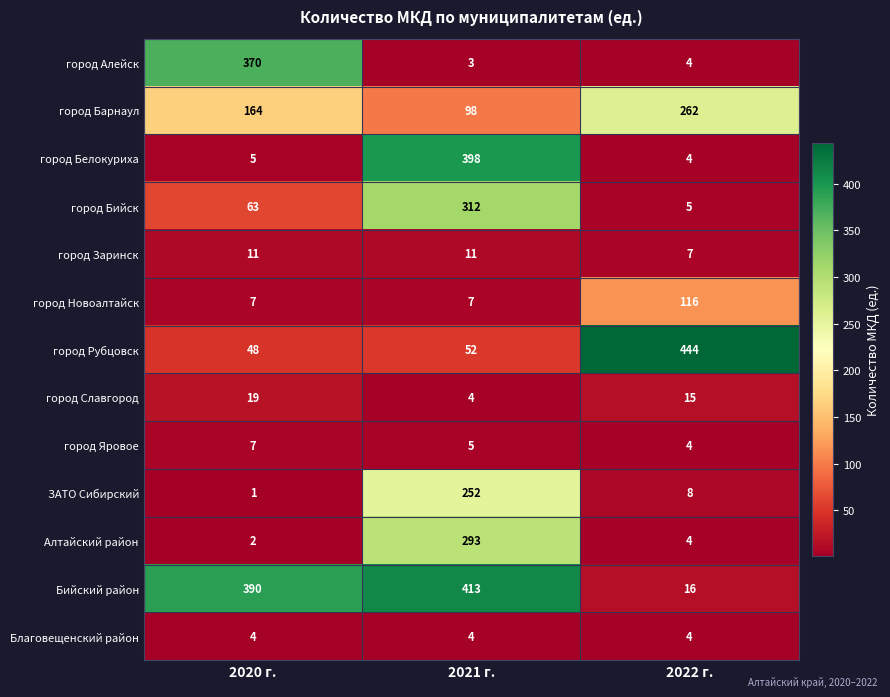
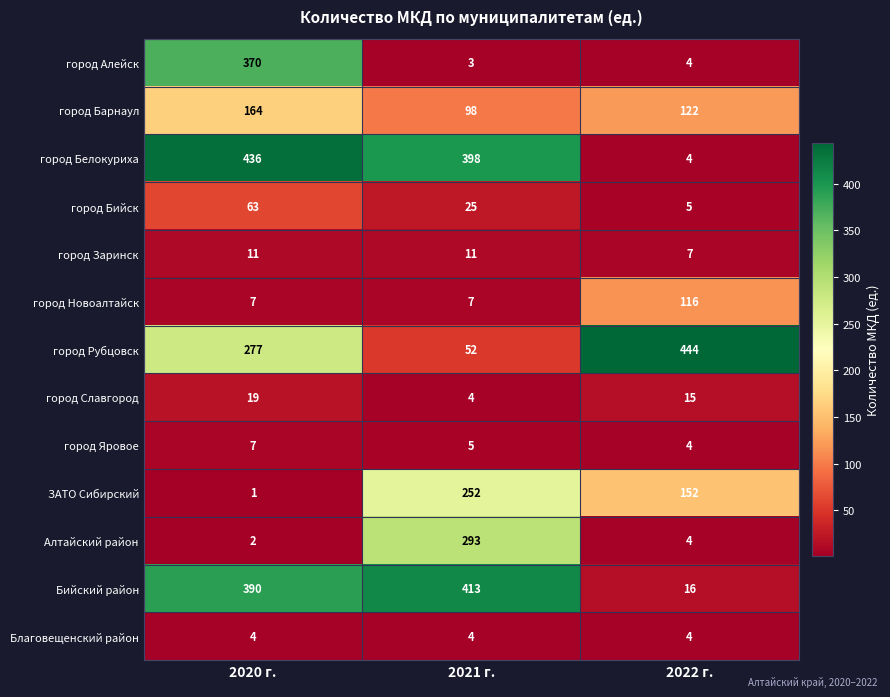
город Барнаул, 2022 г.: 262 -> 122
город Белокуриха, 2020 г.: 5 -> 436
город Бийск, 2021 г.: 312 -> 25
город Рубцовск, 2020 г.: 48 -> 277
ЗАТО Сибирский, 2022 г.: 8 -> 152
